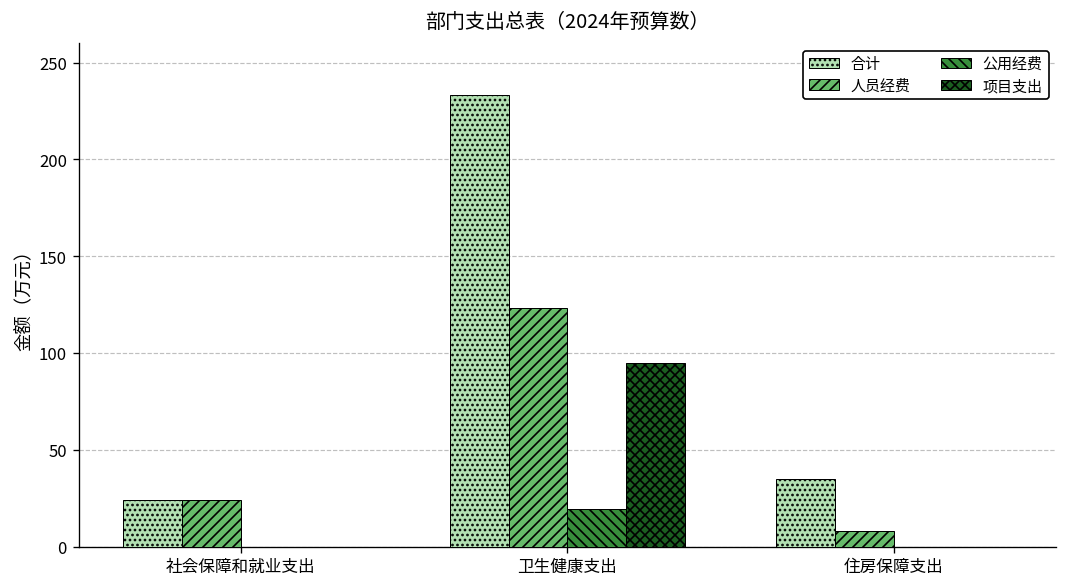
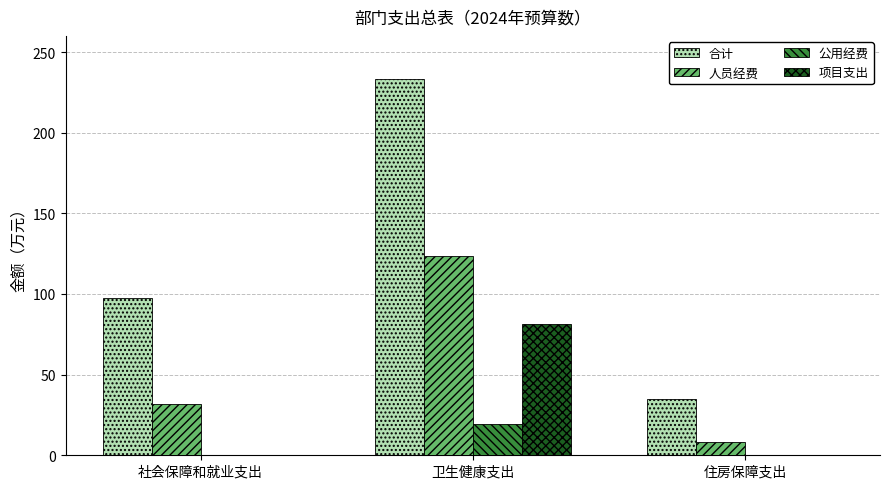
合计, 社会保障和就业支出: 24 -> 97
人员经费, 社会保障和就业支出: 24 -> 32
项目支出, 卫生健康支出: 95 -> 81
